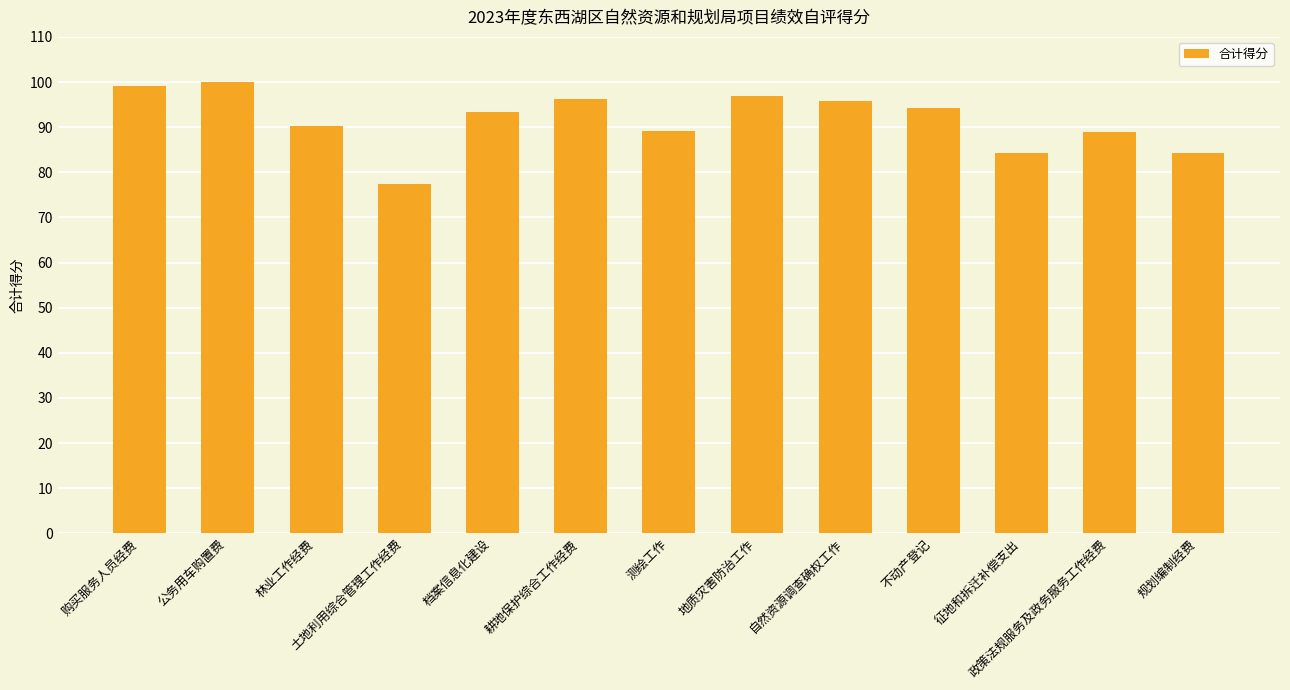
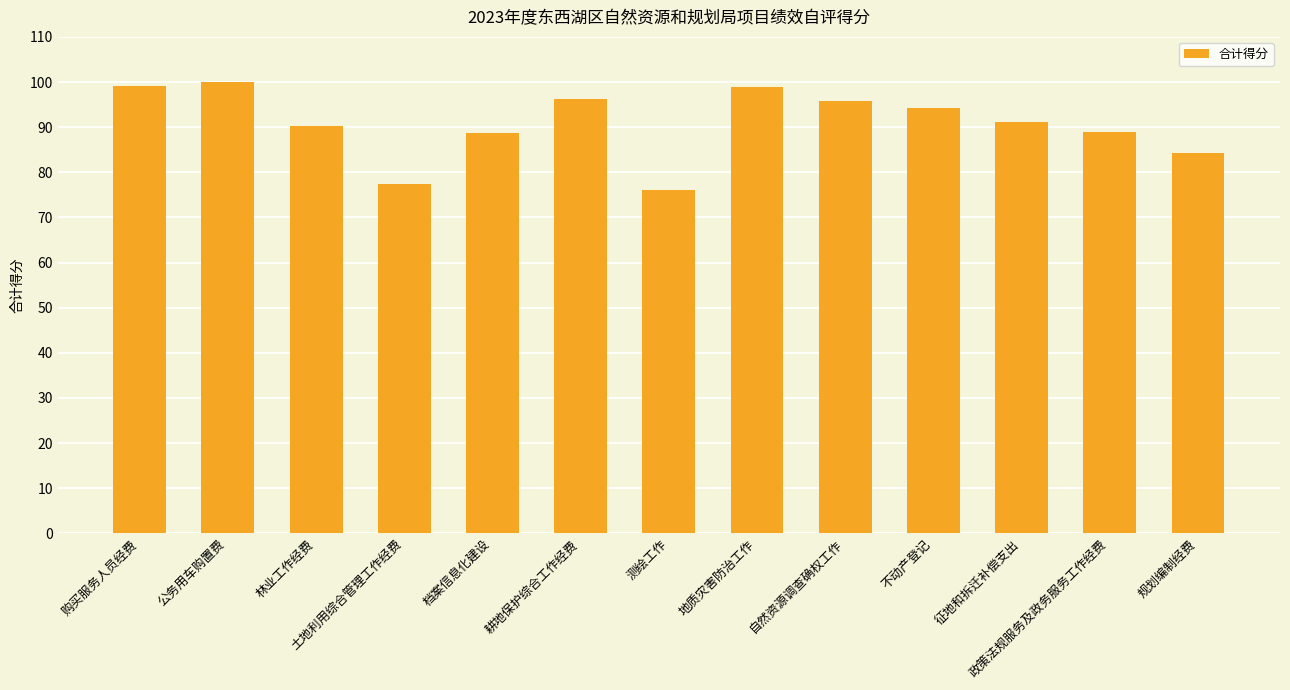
档案信息化建设: 93 -> 89
测绘工作: 89 -> 76
地质灾害防治工作: 97 -> 99
征地和拆迁补偿支出: 84 -> 91
